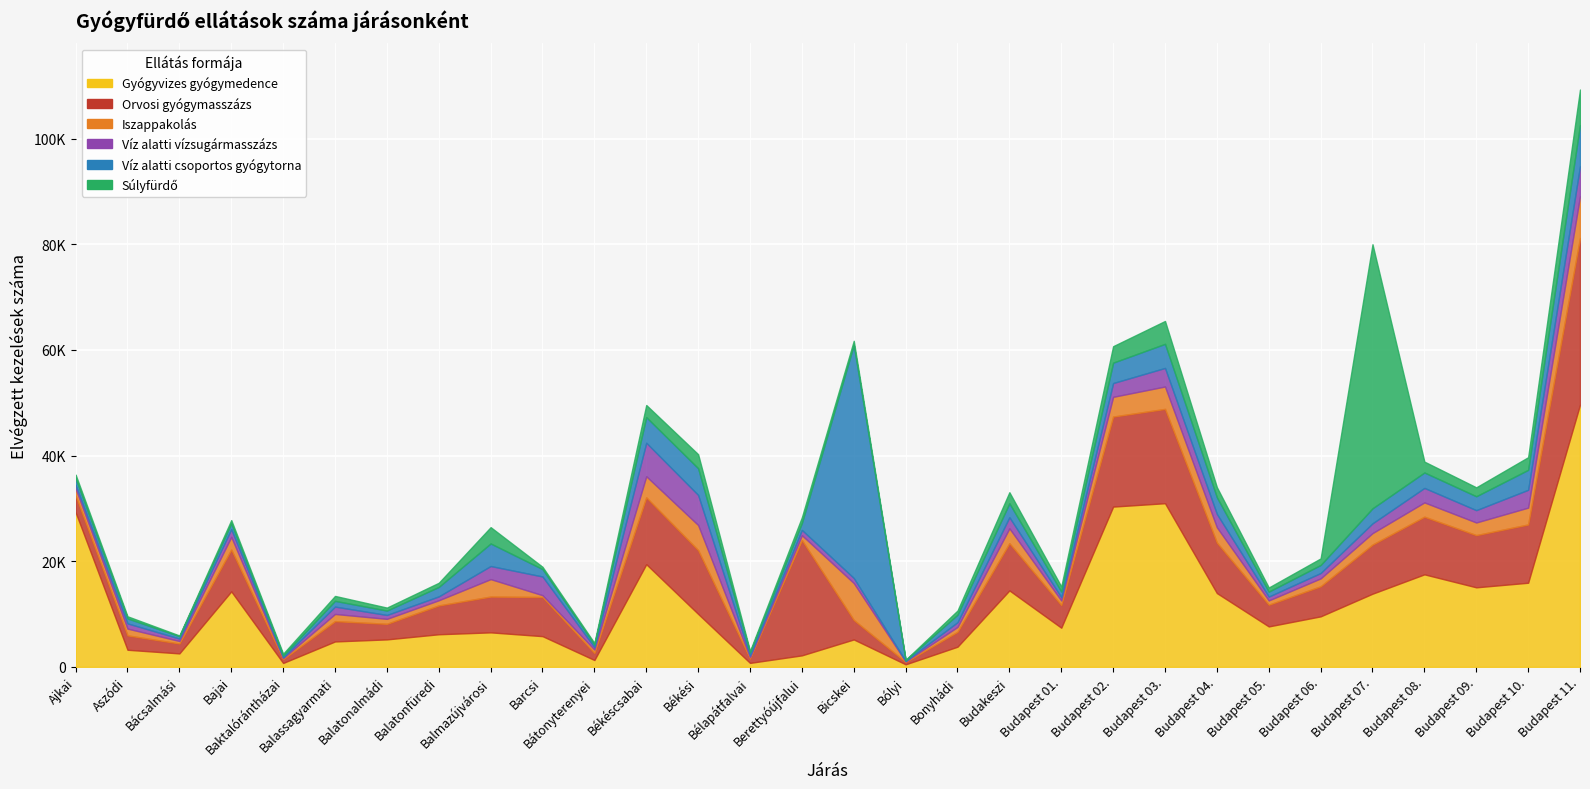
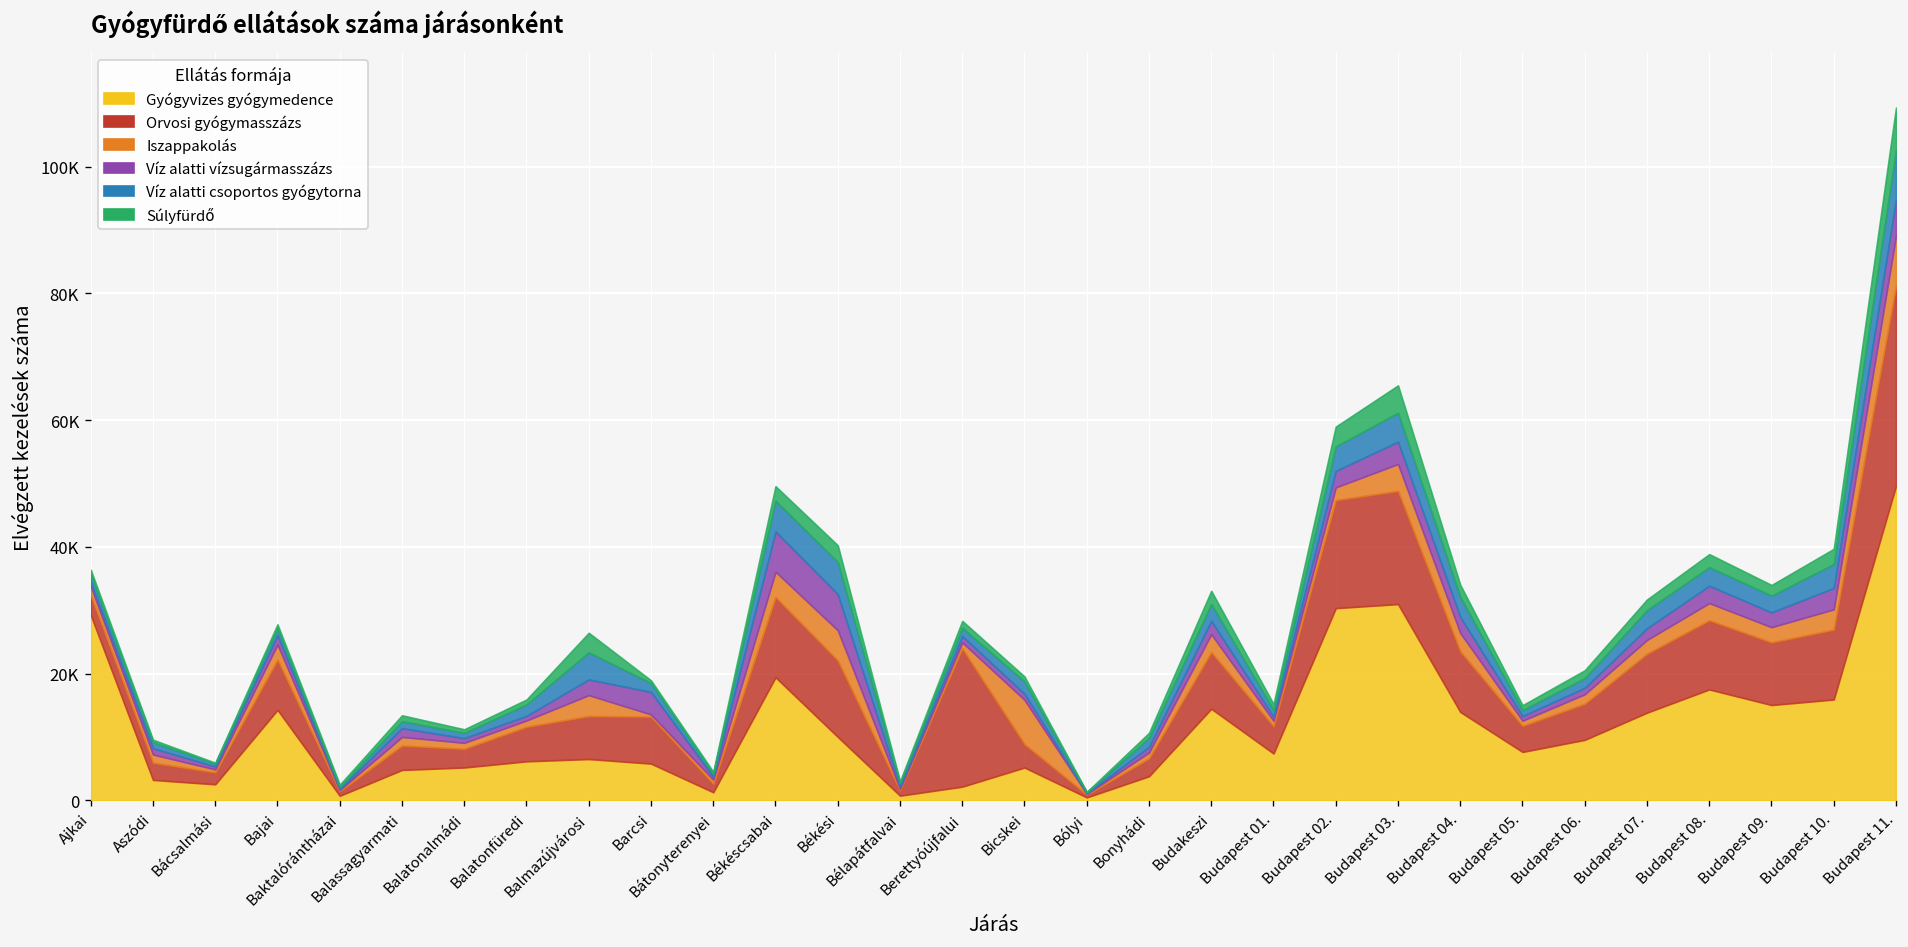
Víz alatti csoportos gyógytorna, Bicskei: 44000 -> 2000
Iszappakolás, Budapest 02.: 4000 -> 2000
Súlyfürdő, Budapest 07.: 50000 -> 2000
